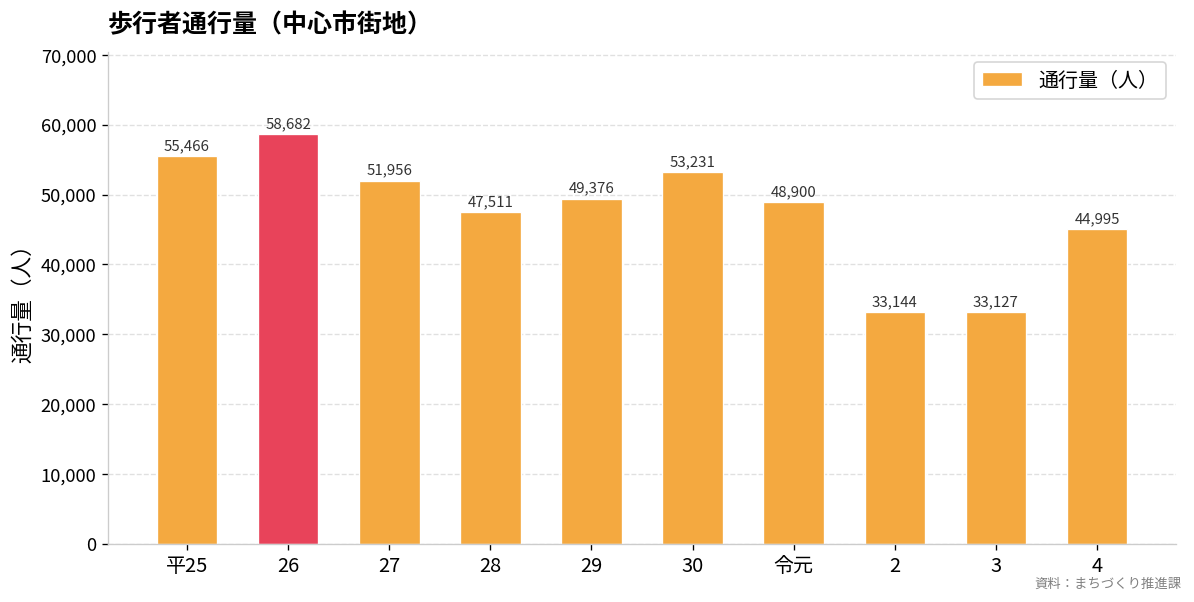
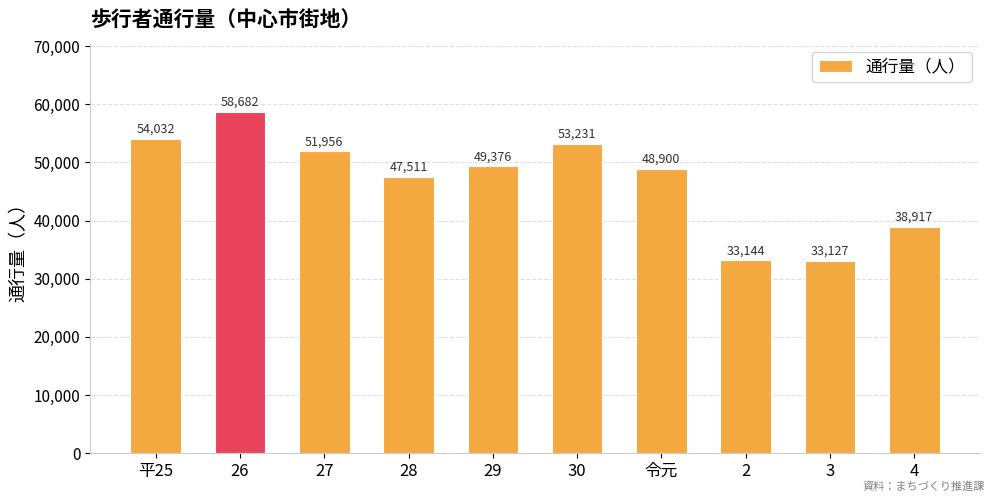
平25: 55,466 -> 54,032
4: 44,995 -> 38,917
